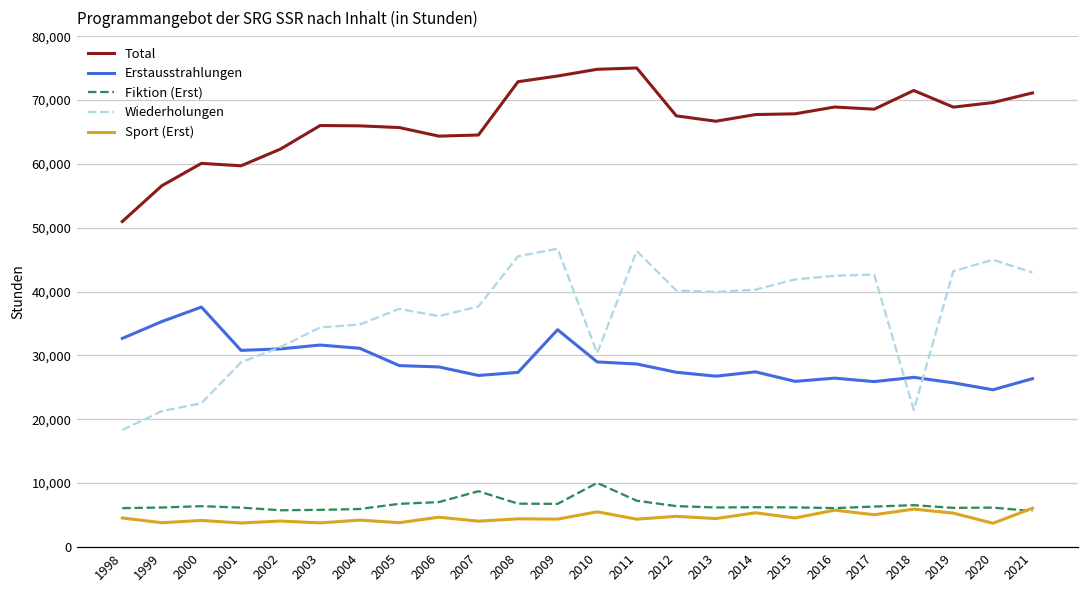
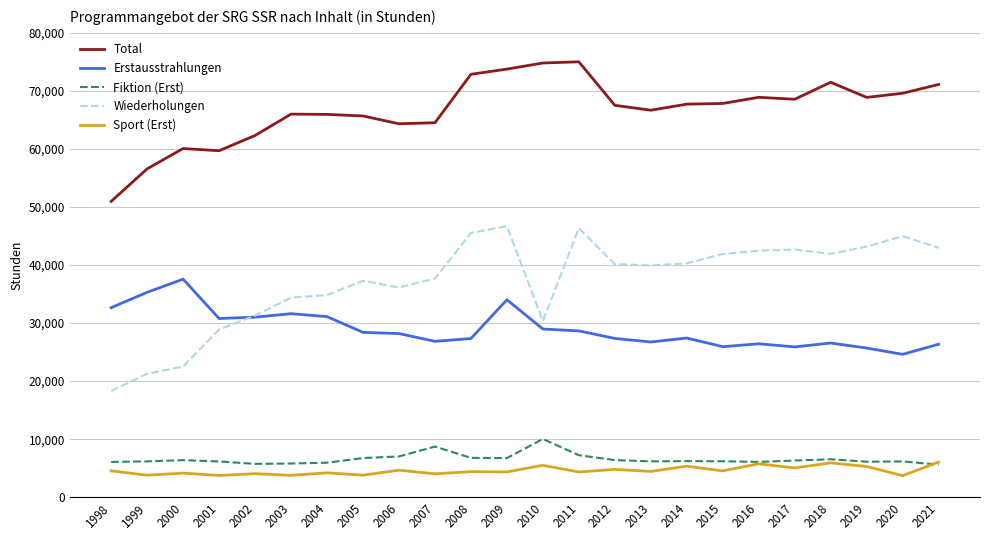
Wiederholungen, 2018: 21,000 -> 42,000
